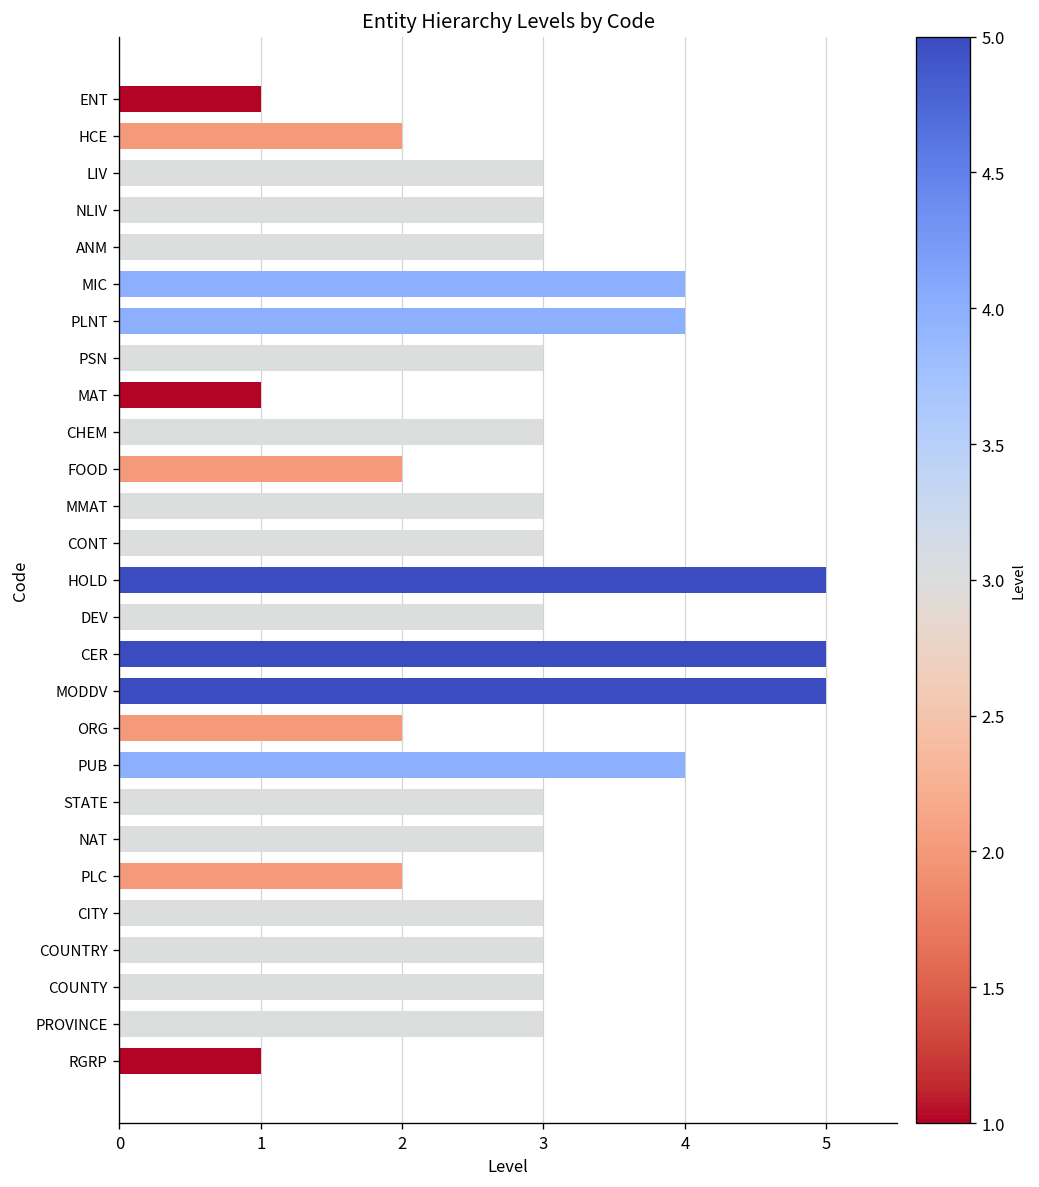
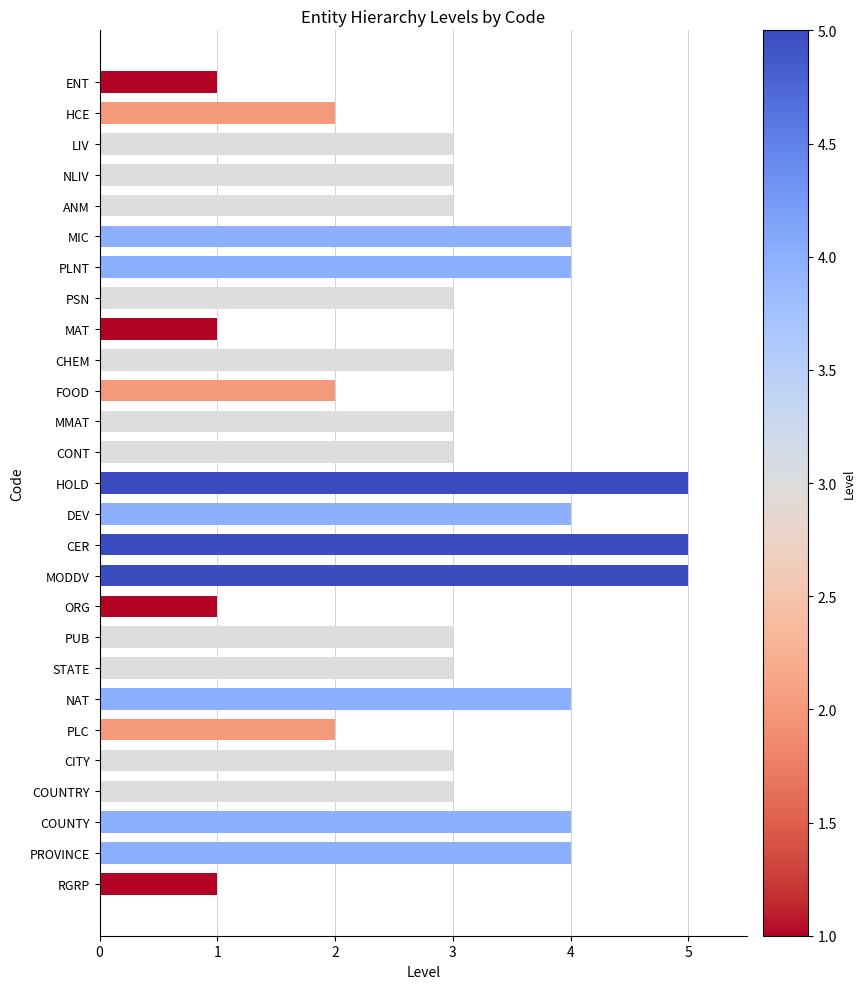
DEV: 3 -> 4
ORG: 2 -> 1
PUB: 4 -> 3
NAT: 3 -> 4
COUNTY: 3 -> 4
PROVINCE: 3 -> 4
